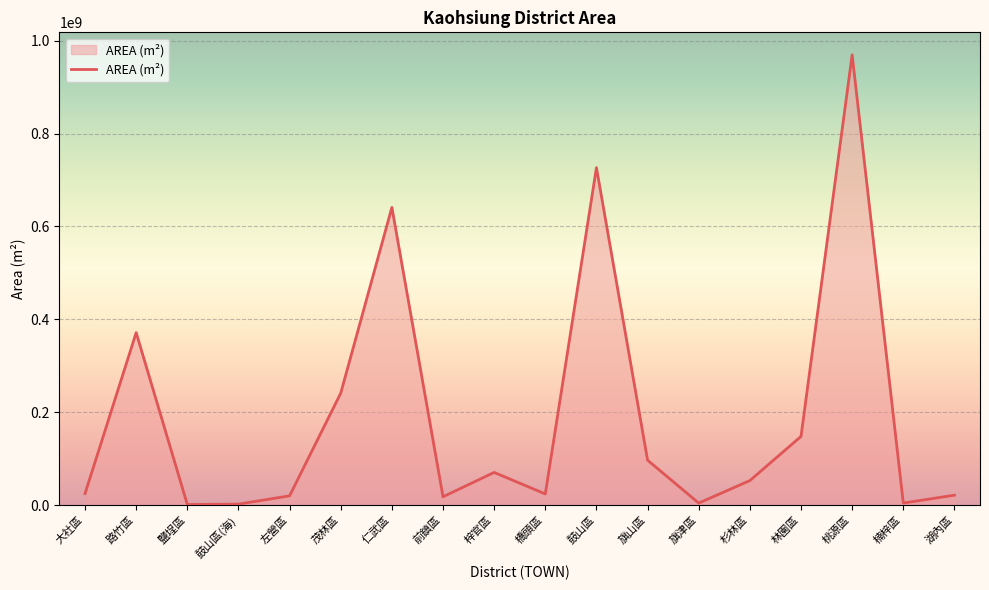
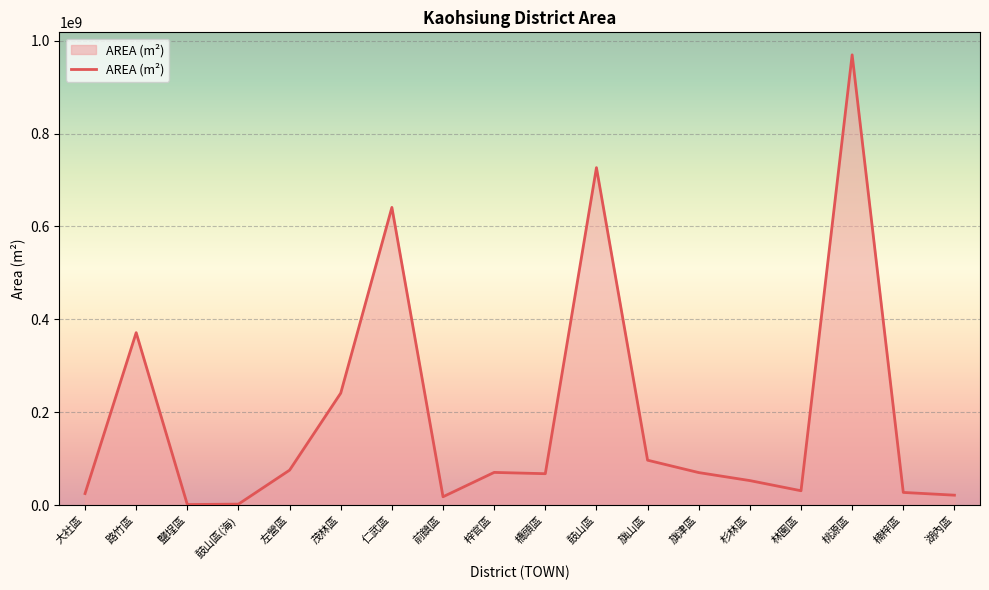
左營區: 20000000 -> 80000000
橋頭區: 20000000 -> 70000000
旗津區: 0 -> 70000000
林園區: 150000000 -> 30000000
楠梓區: 0 -> 30000000
